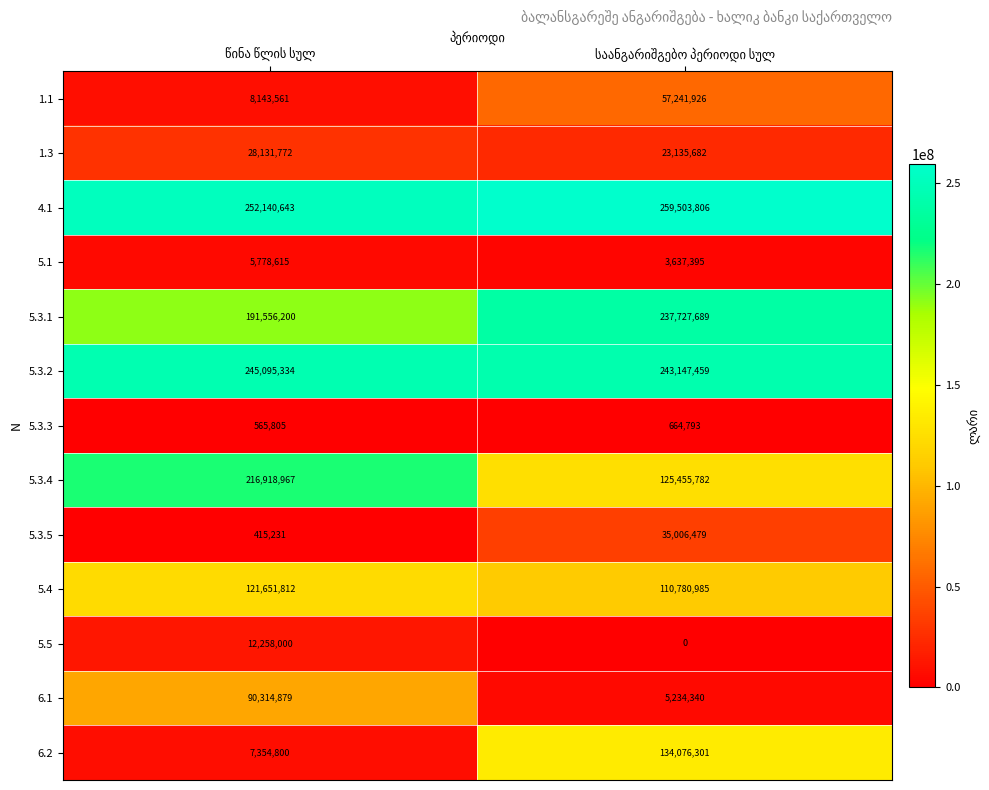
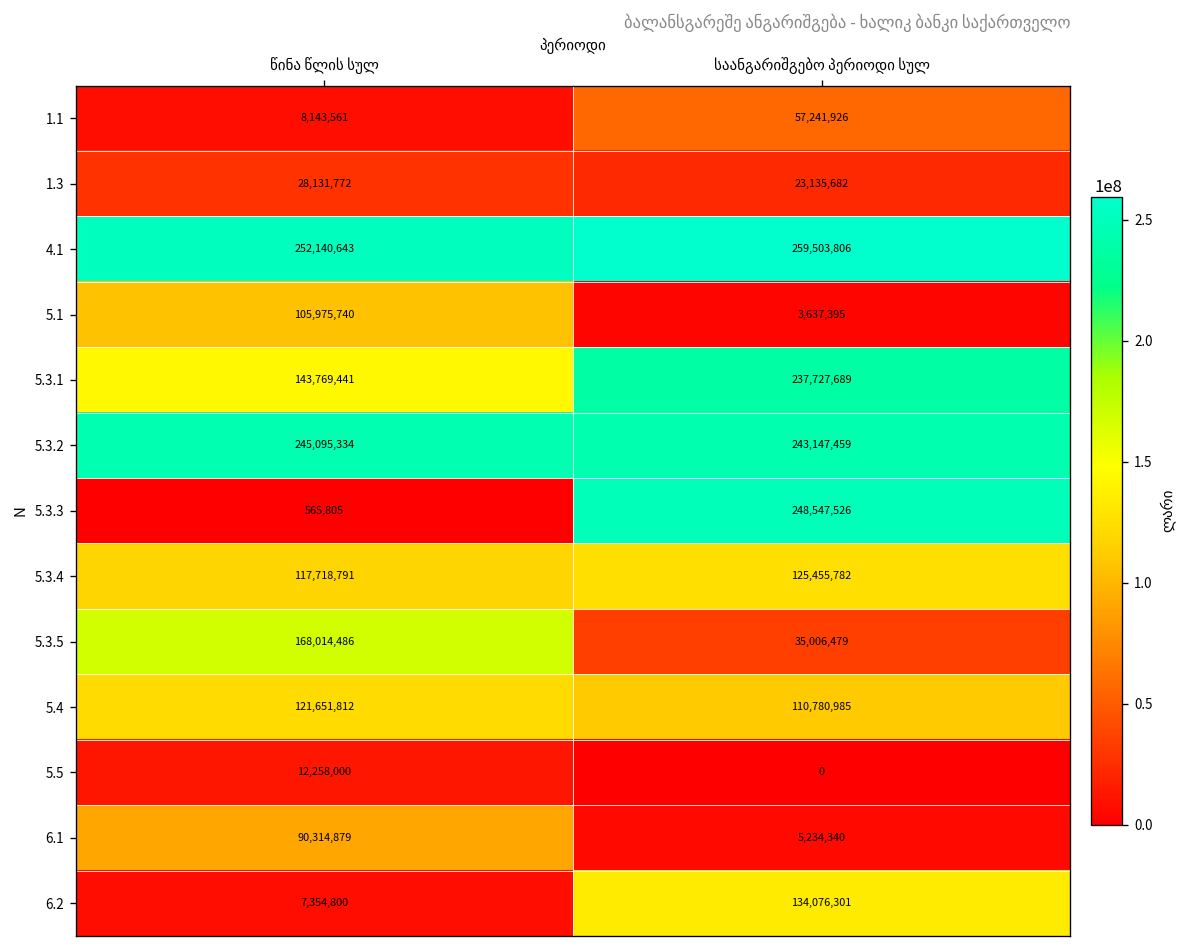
5.1, წინა წლის სულ: 5,778,615 -> 105,975,740
5.3.1, წინა წლის სულ: 191,556,200 -> 143,769,441
5.3.3, საანგარიშგებო პერიოდი სულ: 664,793 -> 248,547,526
5.3.4, წინა წლის სულ: 216,918,967 -> 117,718,791
5.3.5, წინა წლის სულ: 415,231 -> 168,014,486
